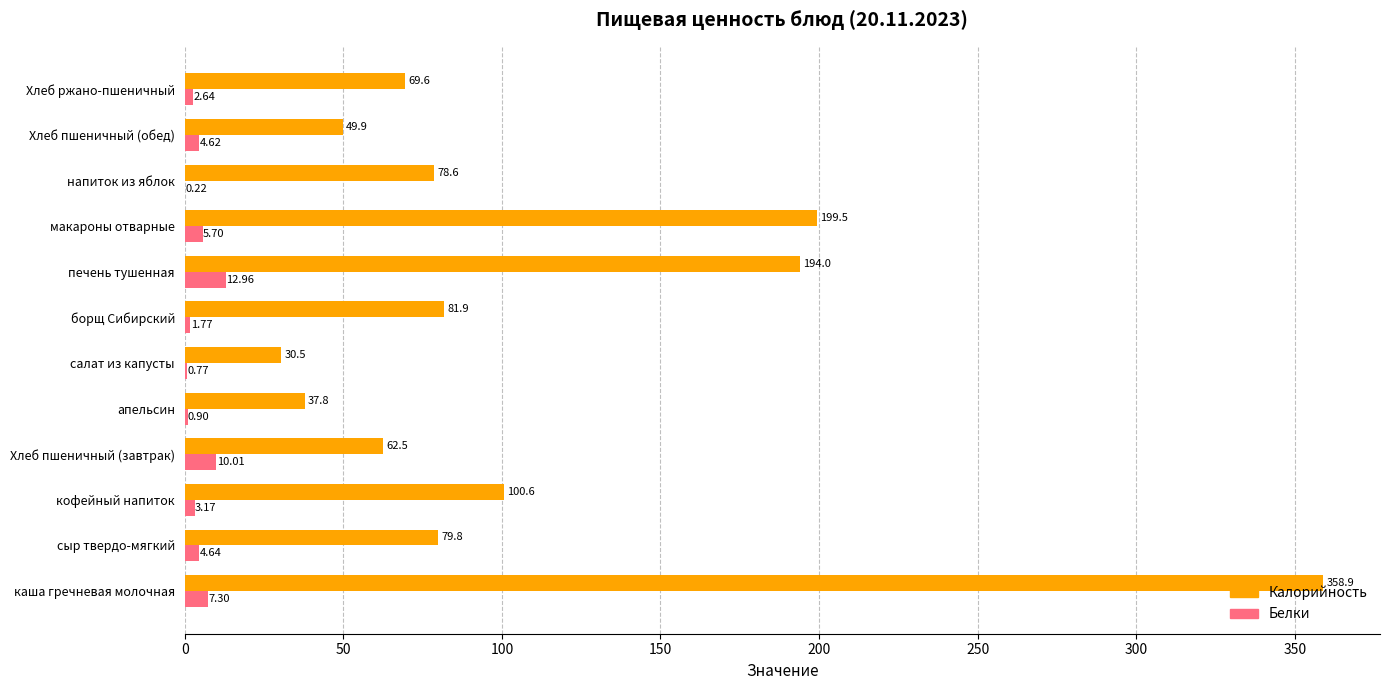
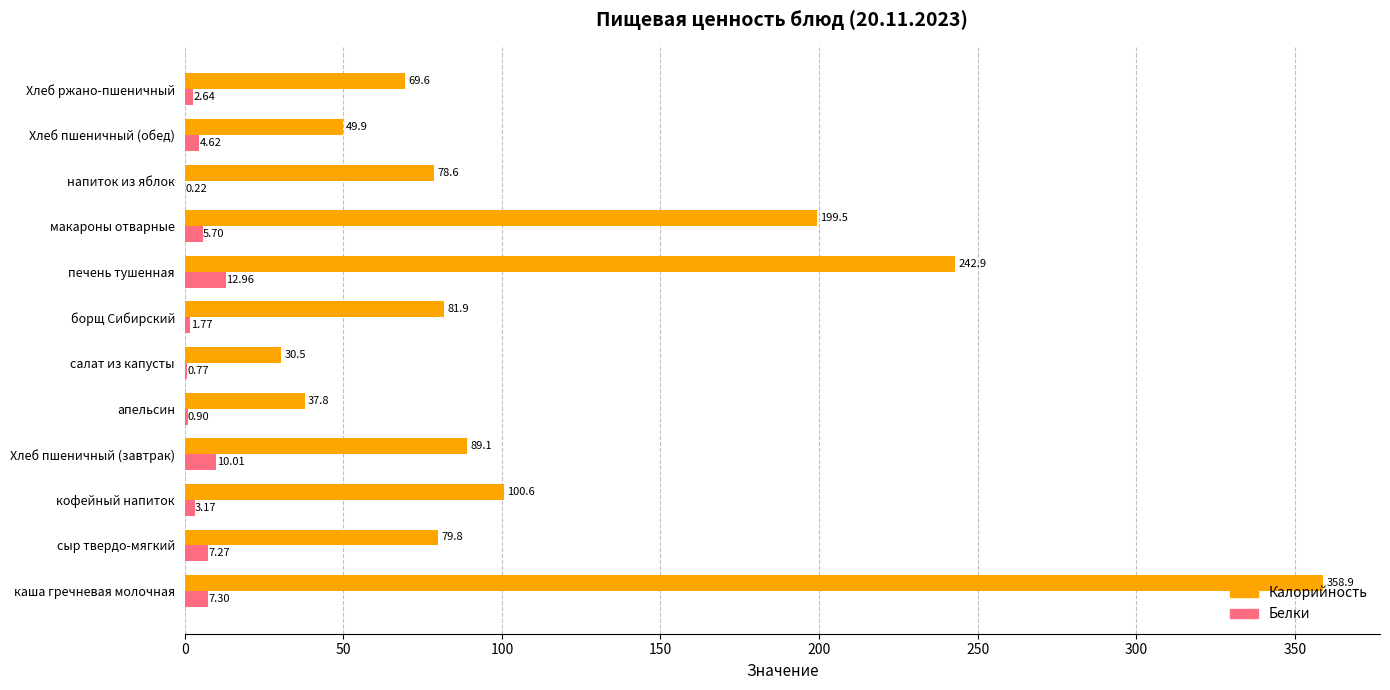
Калорийность, печень тушенная: 194.0 -> 242.9
Калорийность, Хлеб пшеничный (завтрак): 62.5 -> 89.1
Белки, сыр твердо-мягкий: 4.64 -> 7.27
